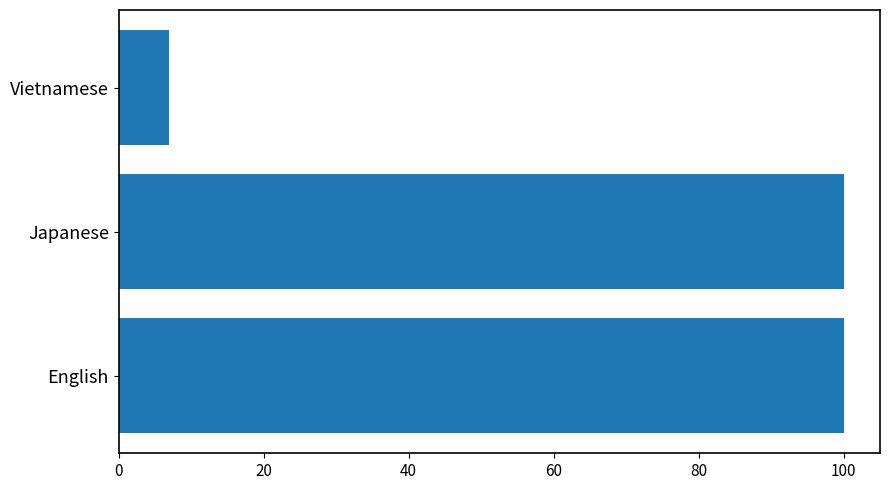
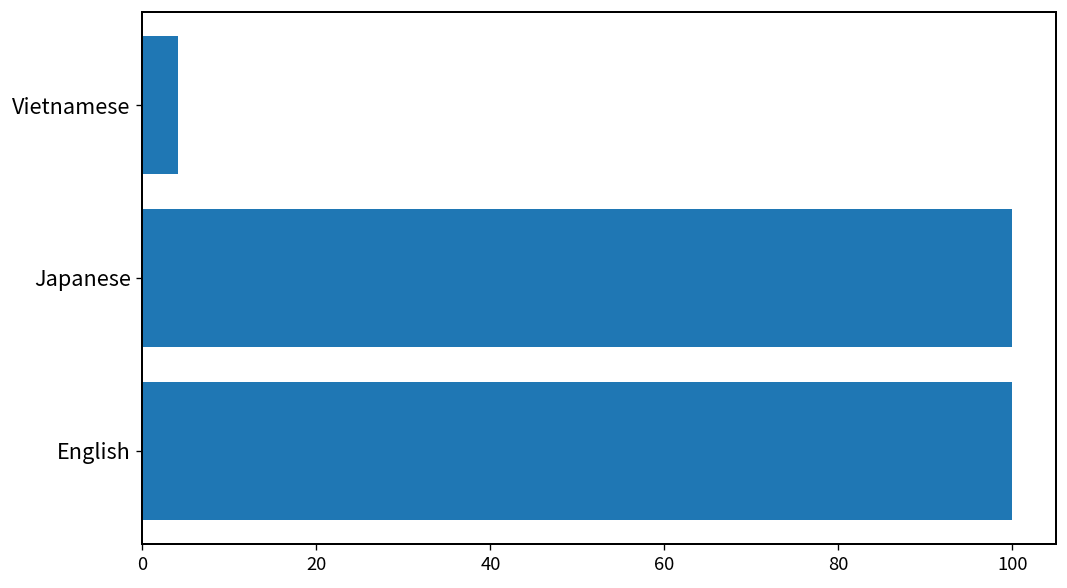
Vietnamese: 7 -> 4
